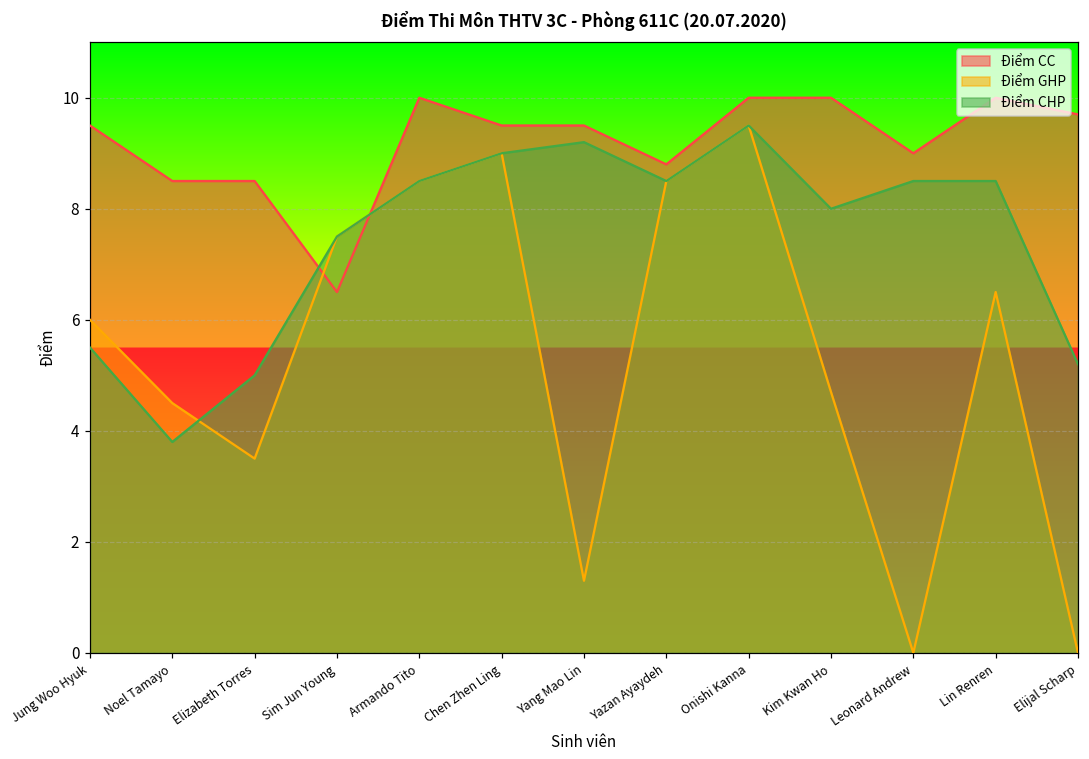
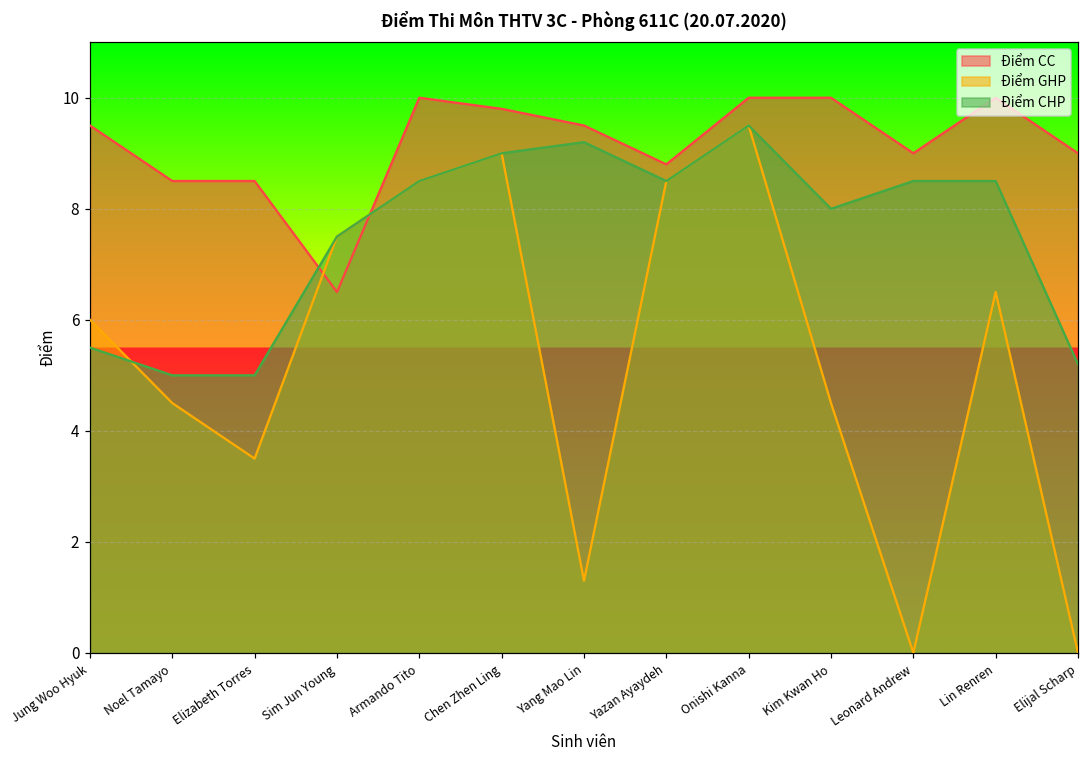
Điểm CHP, Noel Tamayo: 3.8 -> 5.0
Điểm CC, Chen Zhen Ling: 9.5 -> 9.8
Điểm GHP, Kim Kwan Ho: 4.7 -> 4.5
Điểm CC, Elijal Scharp: 9.7 -> 9.0
